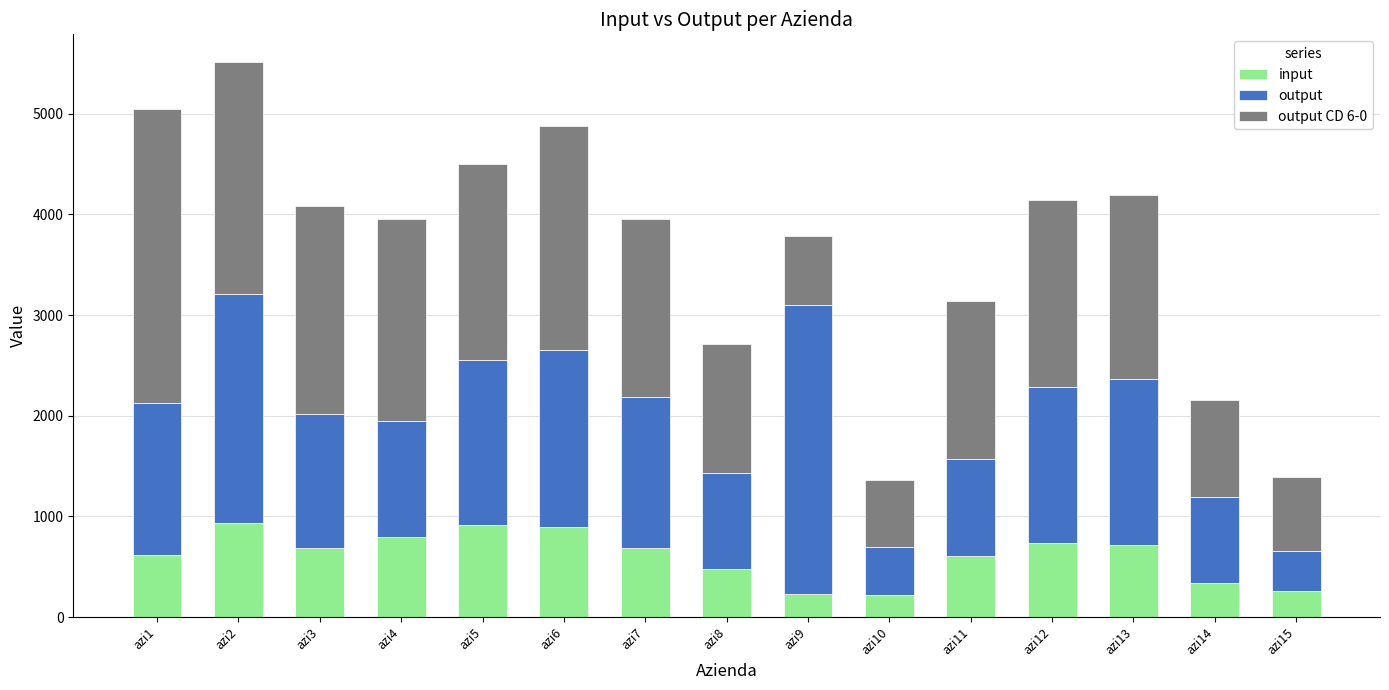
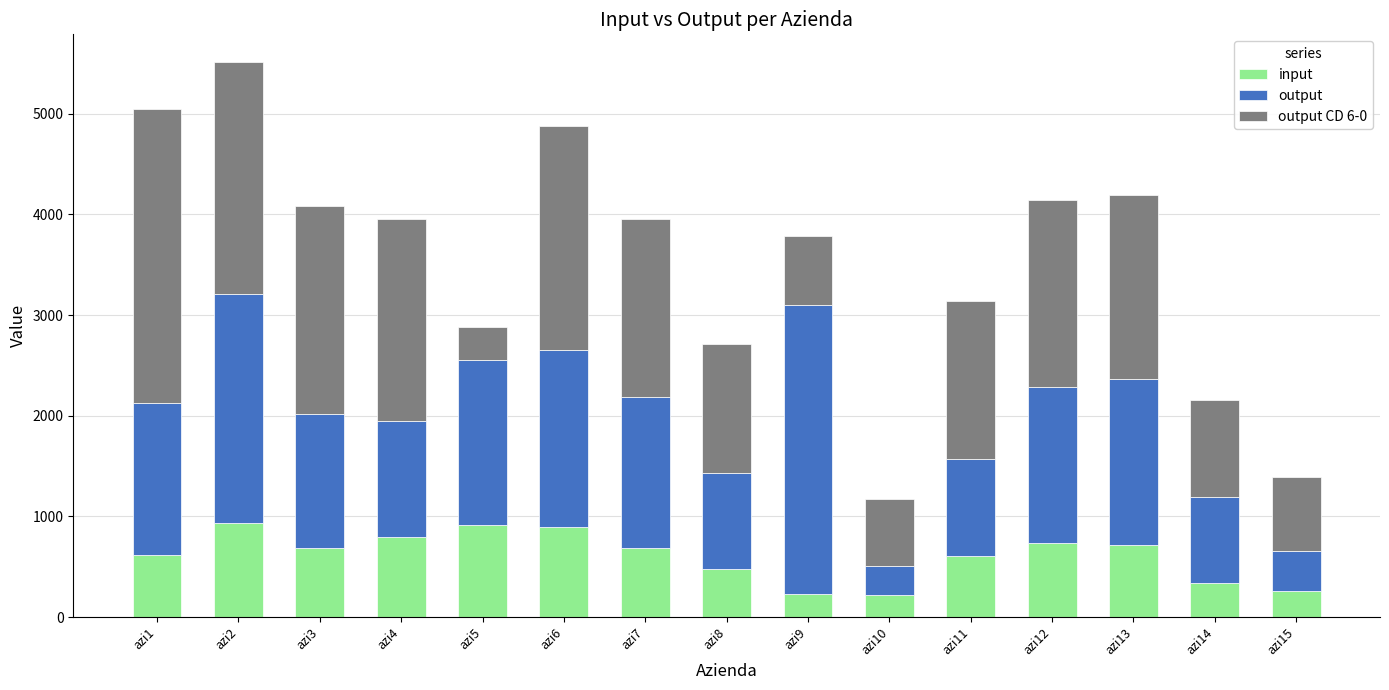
output CD 6-0, azi5: 1950 -> 330
output, azi10: 480 -> 280
